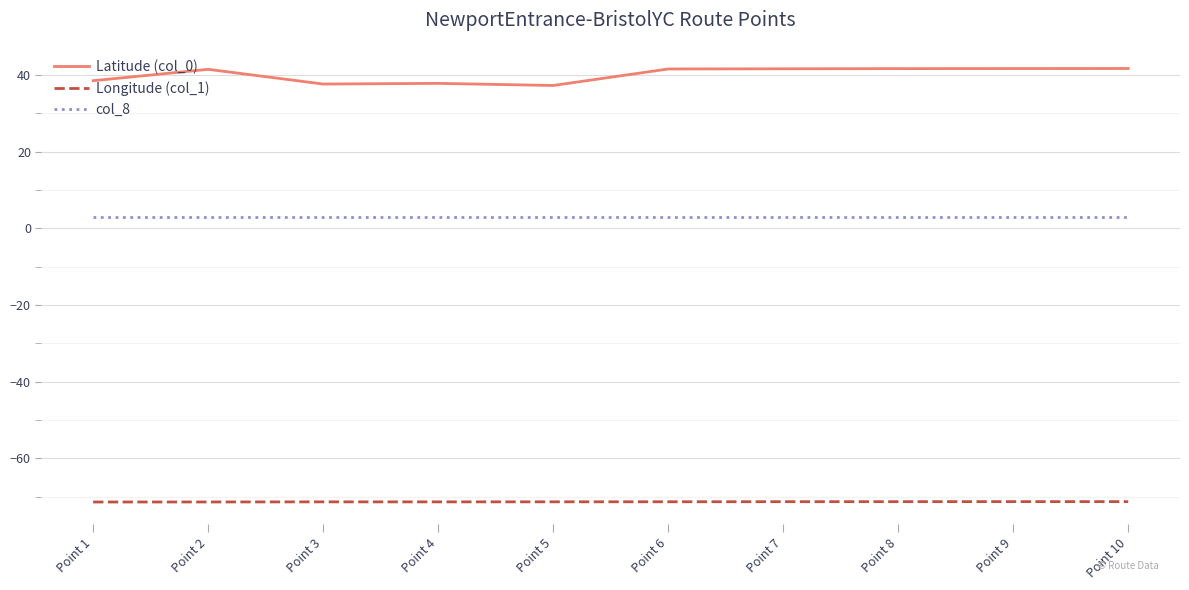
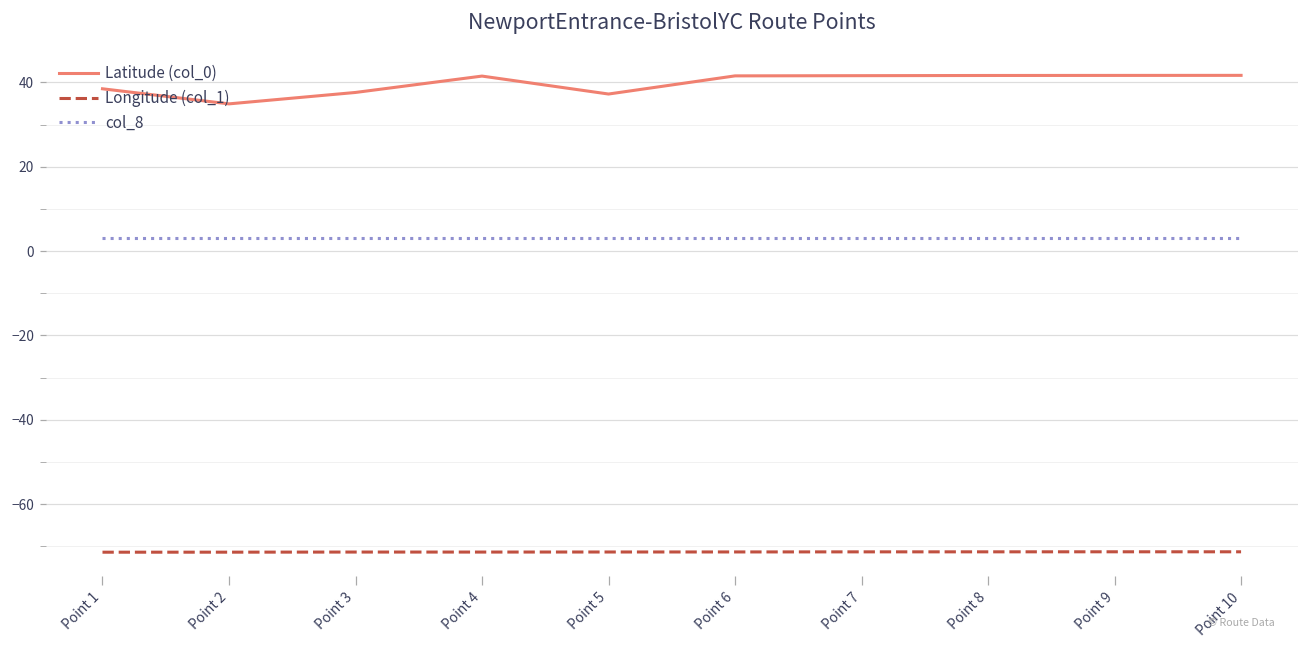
Latitude (col_0), Point 2: 41 -> 35
Latitude (col_0), Point 4: 38 -> 42
